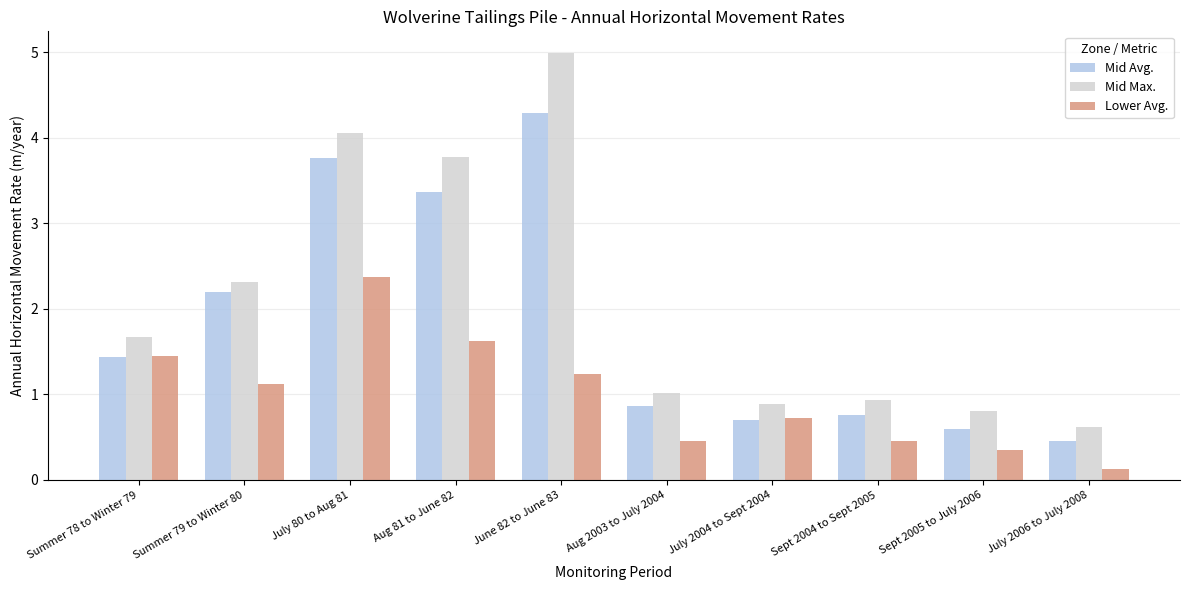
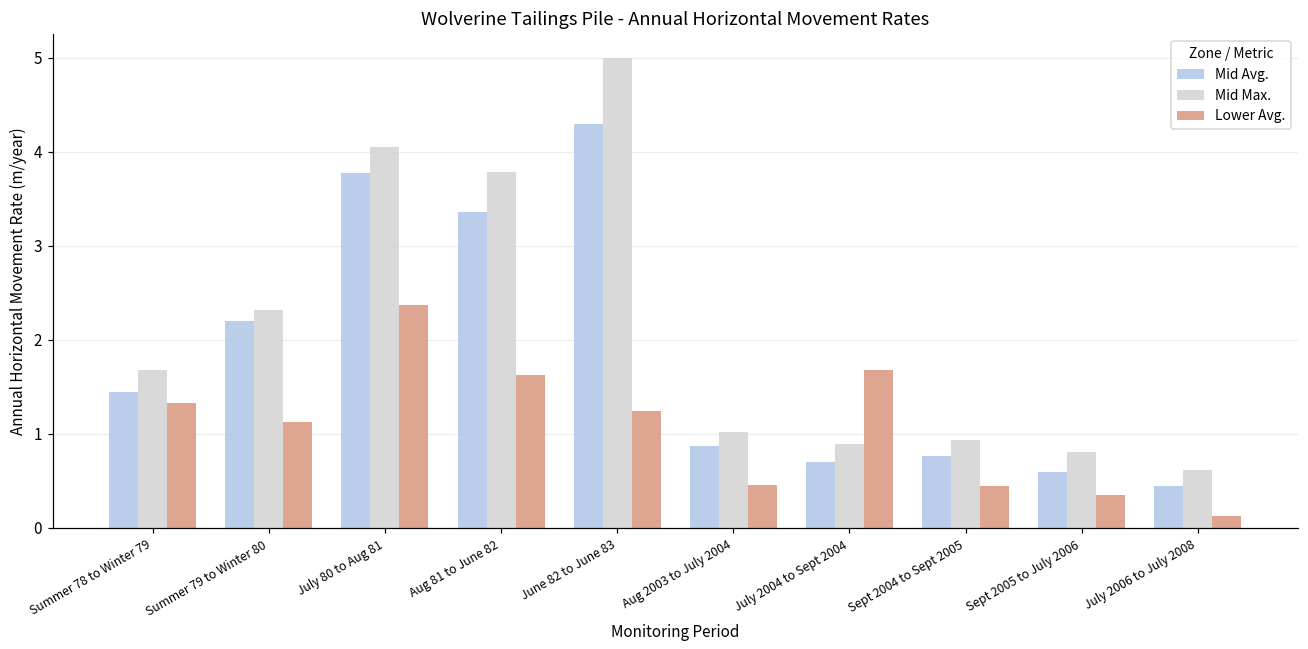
Lower Avg., Summer 78 to Winter 79: 1.4 -> 1.3
Lower Avg., July 2004 to Sept 2004: 0.7 -> 1.7
